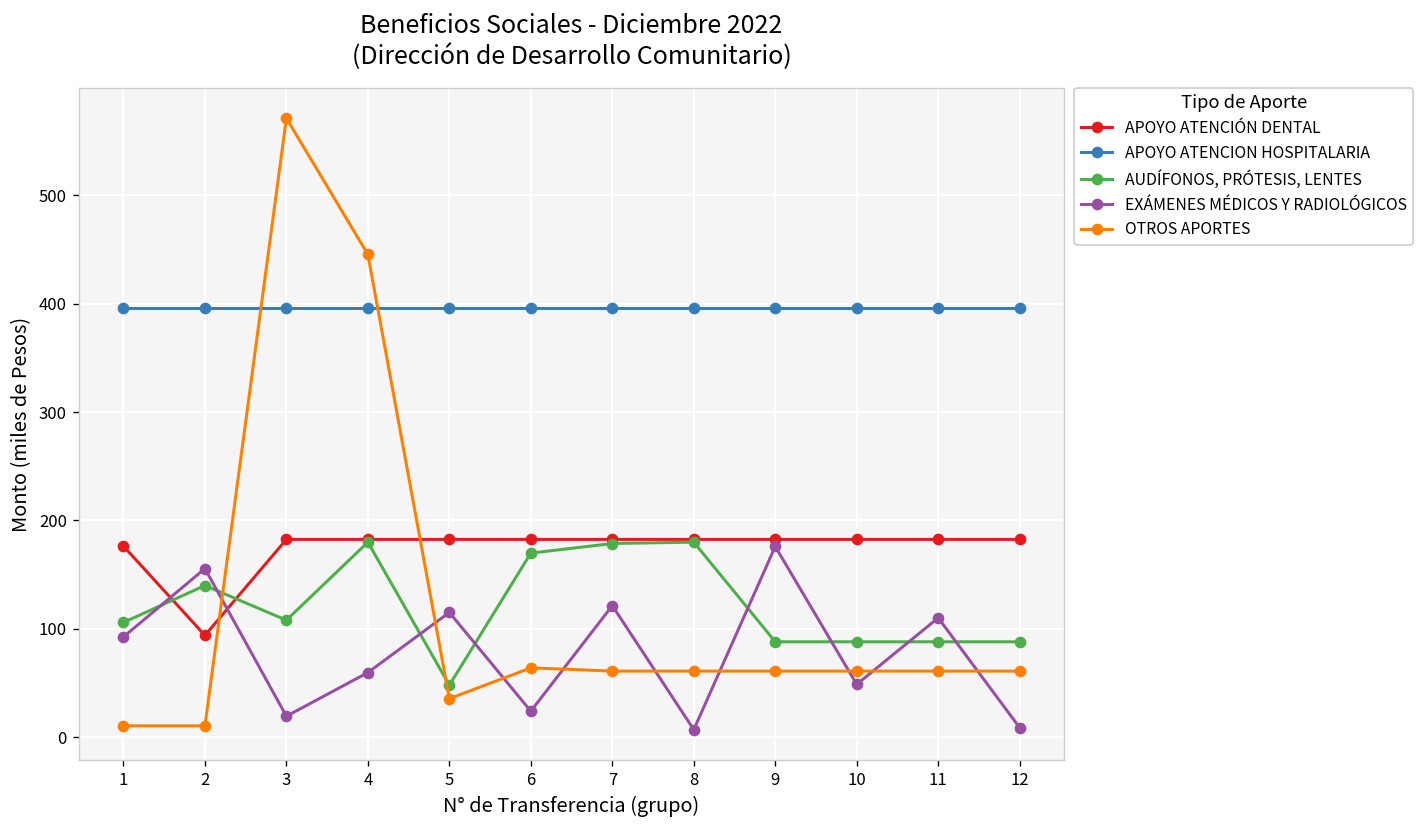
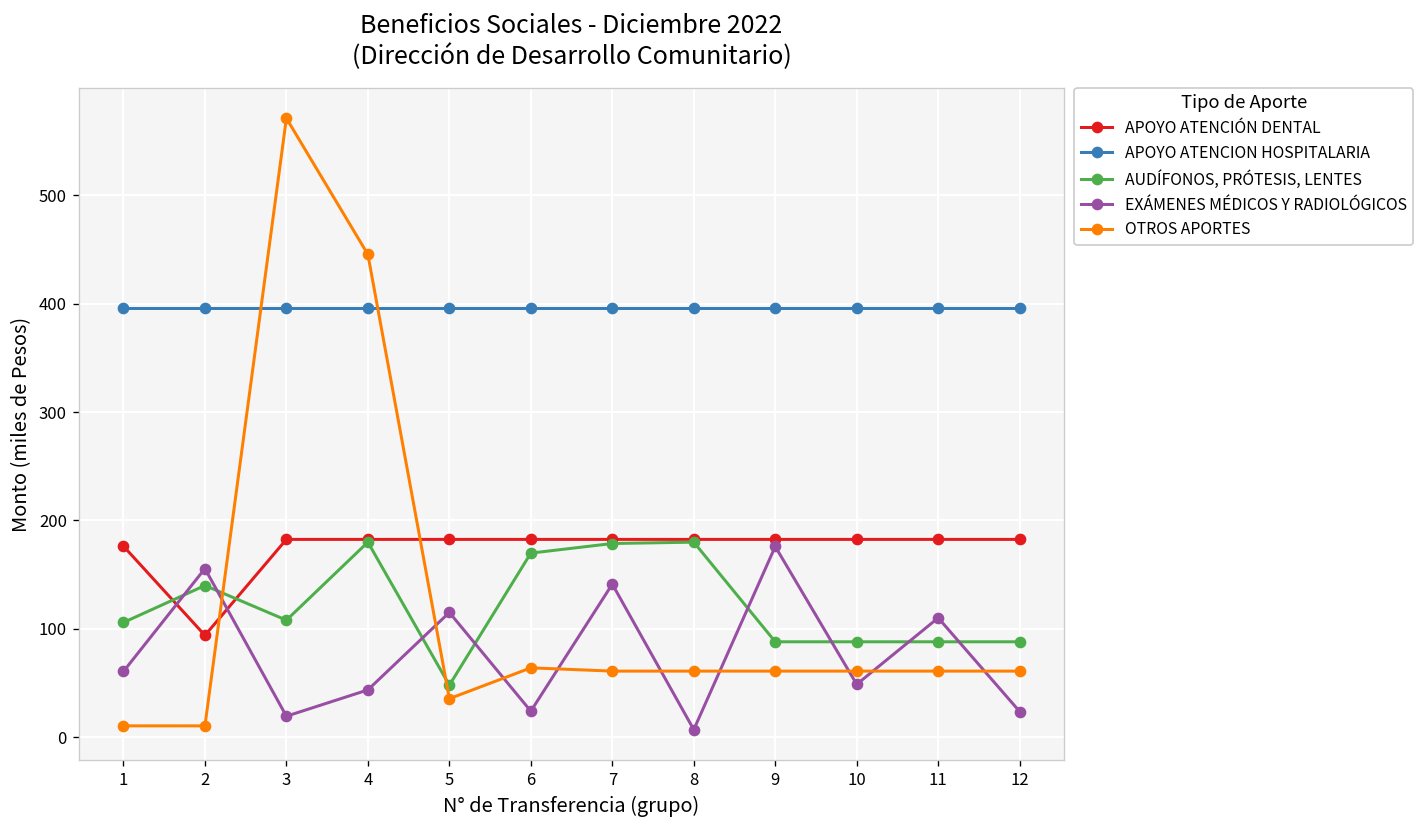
EXÁMENES MÉDICOS Y RADIOLÓGICOS, 1: 90 -> 60
EXÁMENES MÉDICOS Y RADIOLÓGICOS, 4: 60 -> 40
EXÁMENES MÉDICOS Y RADIOLÓGICOS, 7: 120 -> 140
EXÁMENES MÉDICOS Y RADIOLÓGICOS, 12: 10 -> 20
